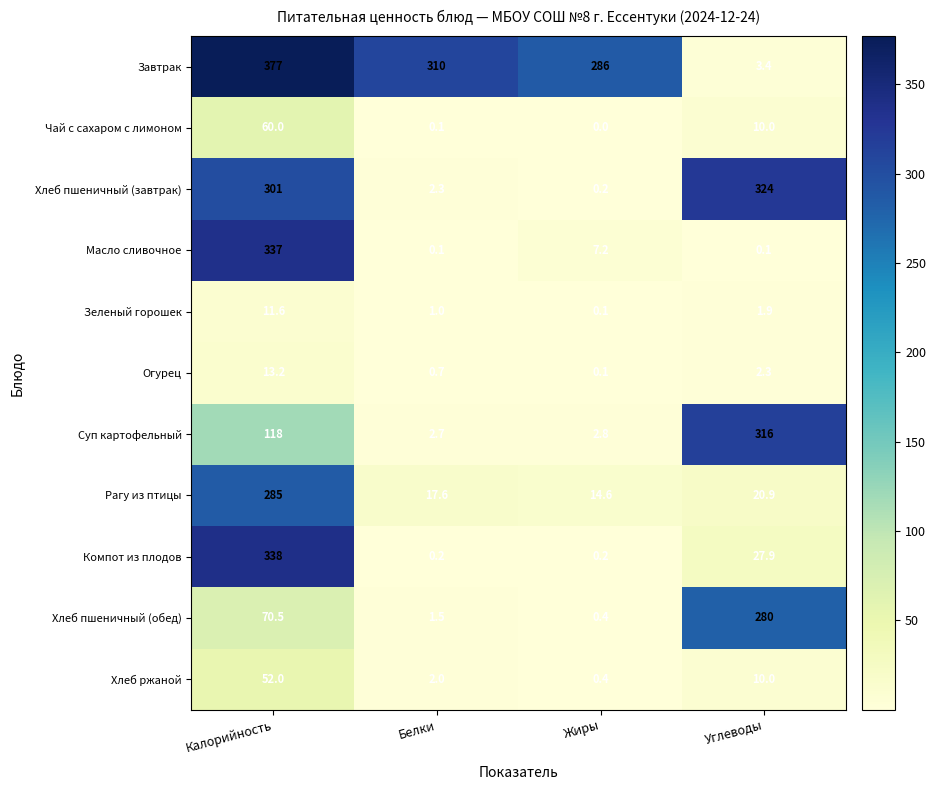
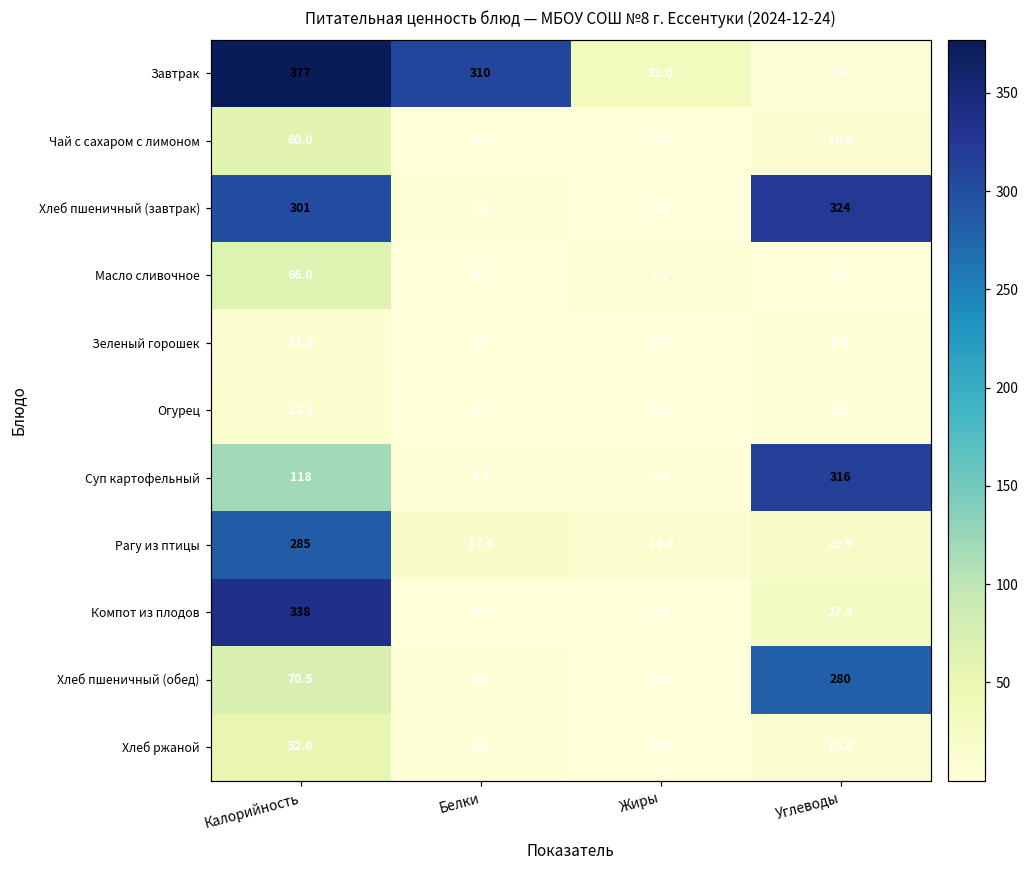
Завтрак, Жиры: 286 -> 32.0
Масло сливочное, Калорийность: 337 -> 66.0
